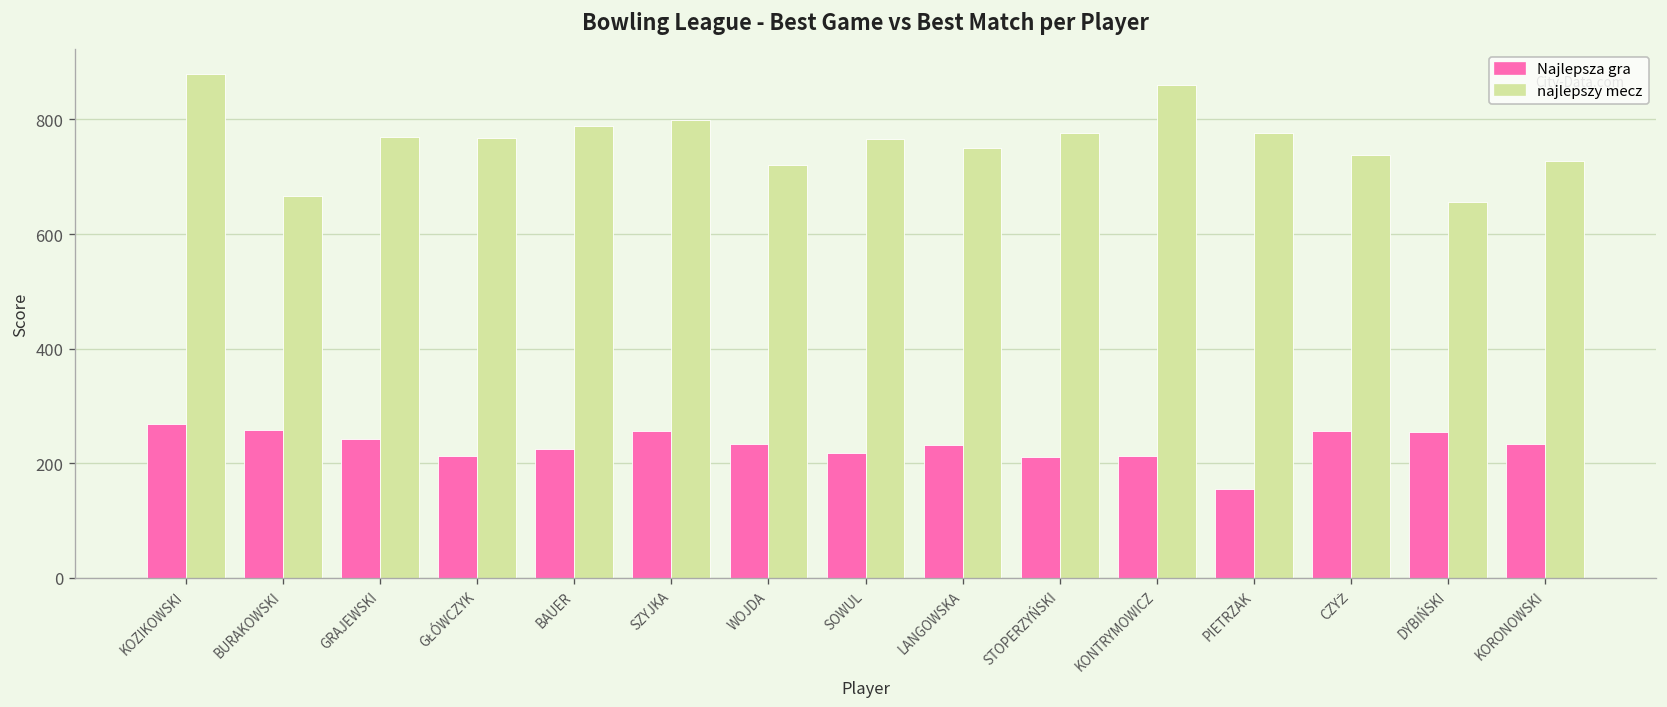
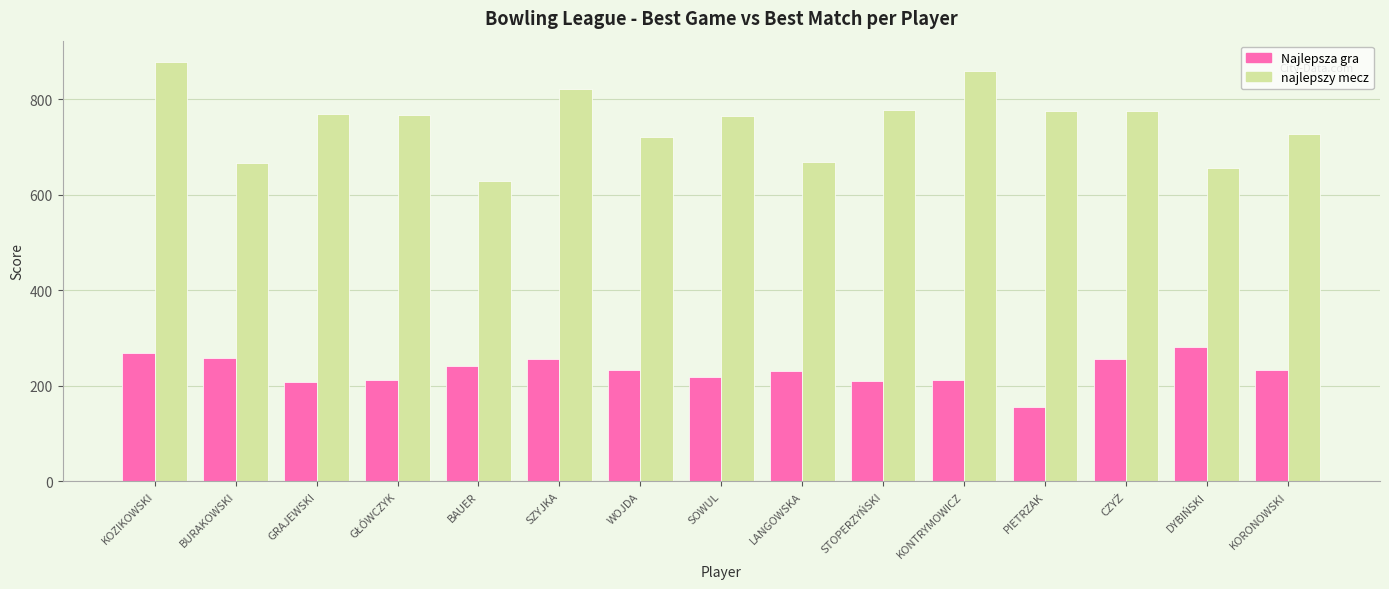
Najlepsza gra, GRAJEWSKI: 240 -> 210
Najlepsza gra, BAUER: 220 -> 240
najlepszy mecz, BAUER: 790 -> 630
najlepszy mecz, SZYJKA: 800 -> 820
najlepszy mecz, LANGOWSKA: 750 -> 670
najlepszy mecz, CZYŻ: 740 -> 780
Najlepsza gra, DYBIŃSKI: 250 -> 280
